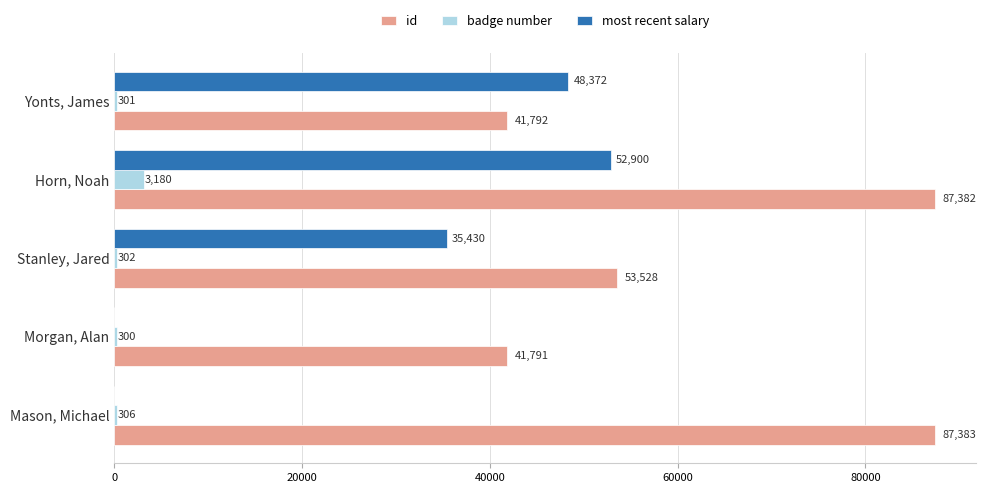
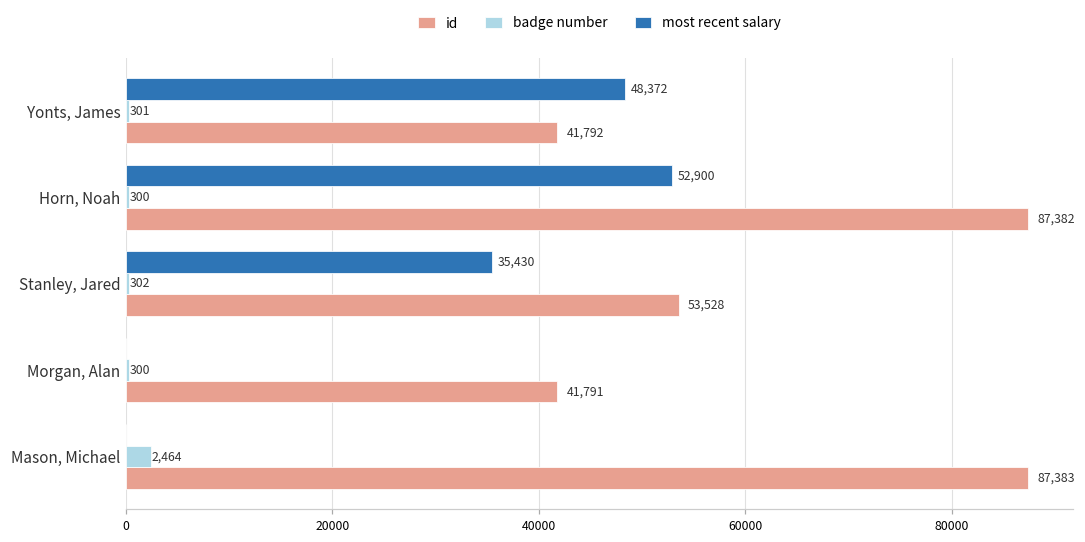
badge number, Horn, Noah: 3,180 -> 300
badge number, Mason, Michael: 306 -> 2,464
